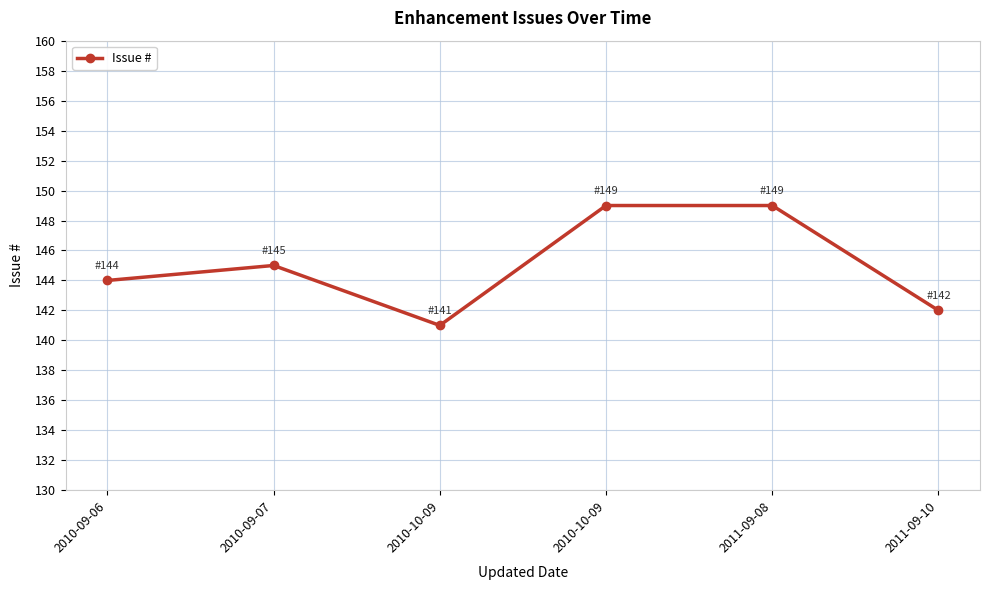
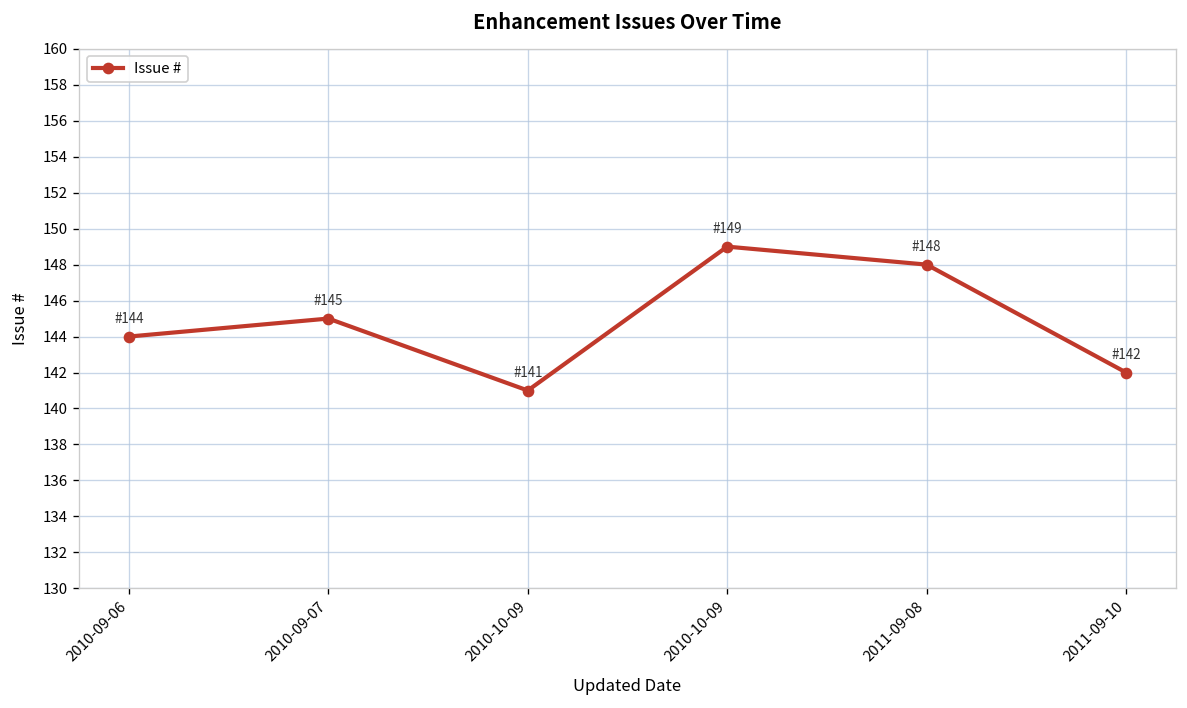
2011-09-08: 149 -> 148
